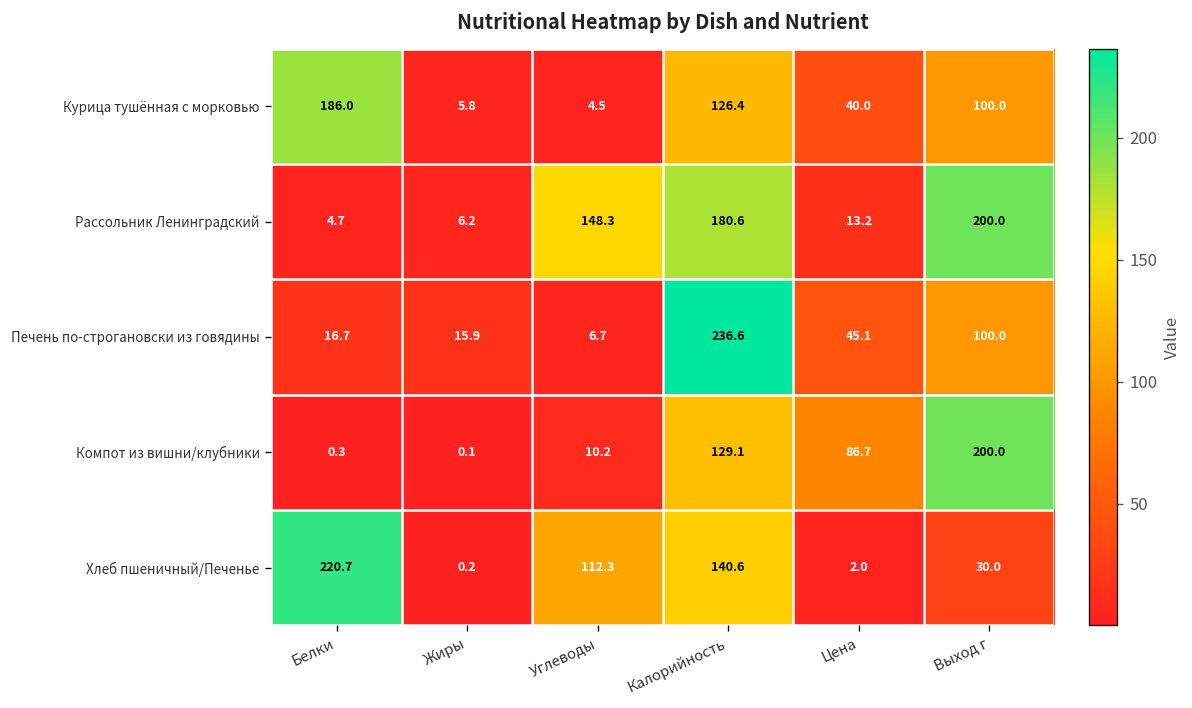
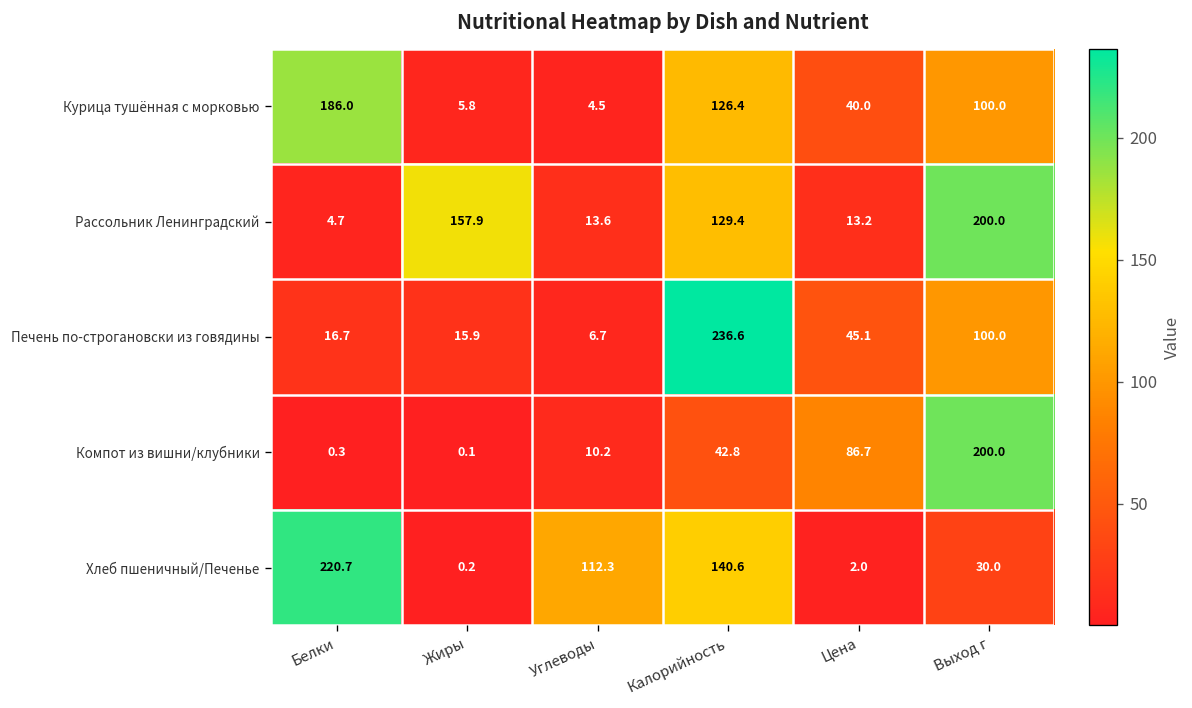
Рассольник Ленинградский, Жиры: 6.2 -> 157.9
Рассольник Ленинградский, Углеводы: 148.3 -> 13.6
Рассольник Ленинградский, Калорийность: 180.6 -> 129.4
Компот из вишни/клубники, Калорийность: 129.1 -> 42.8
